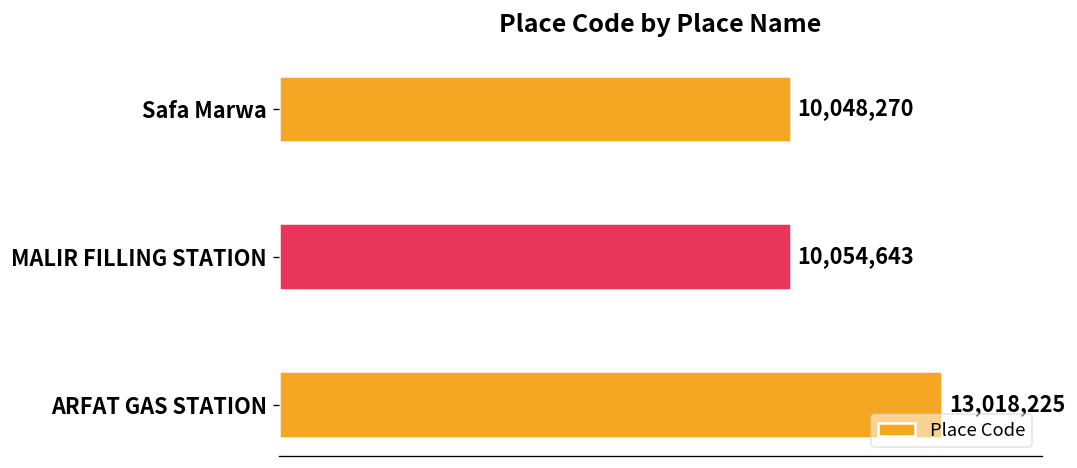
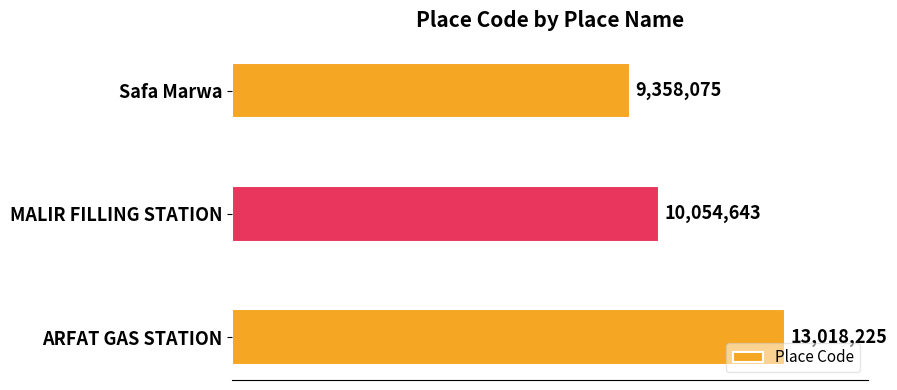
Safa Marwa: 10,048,270 -> 9,358,075
